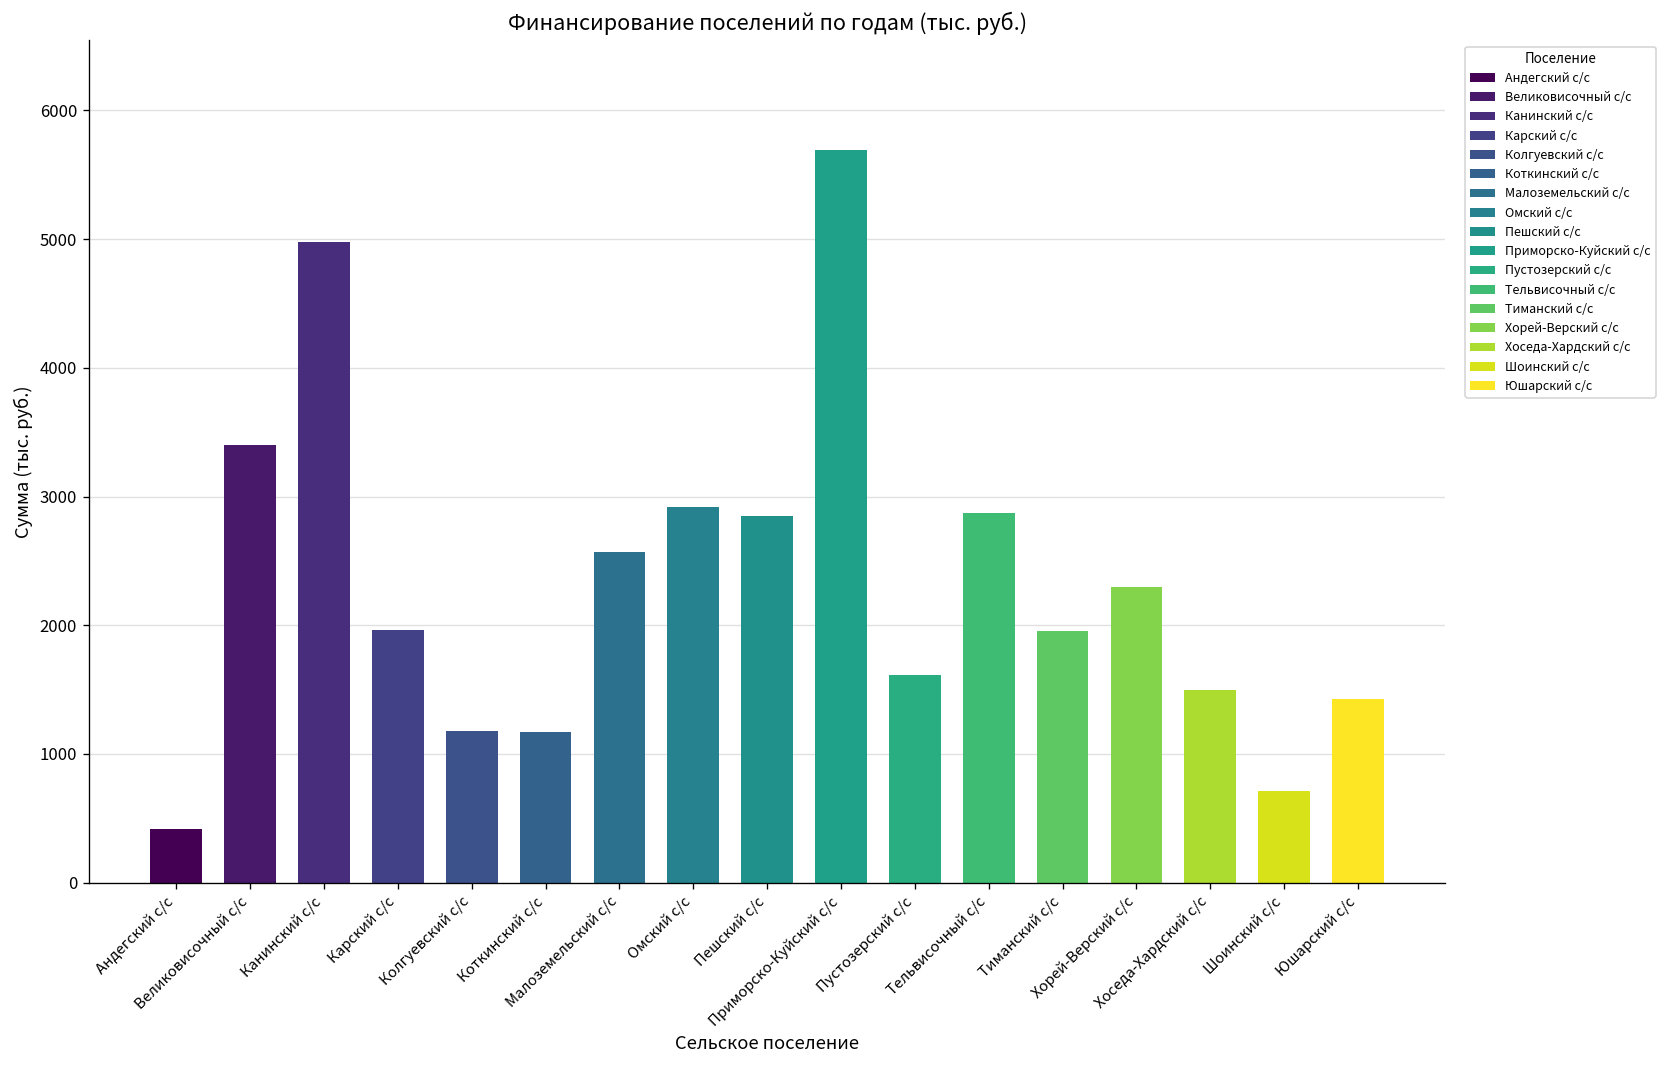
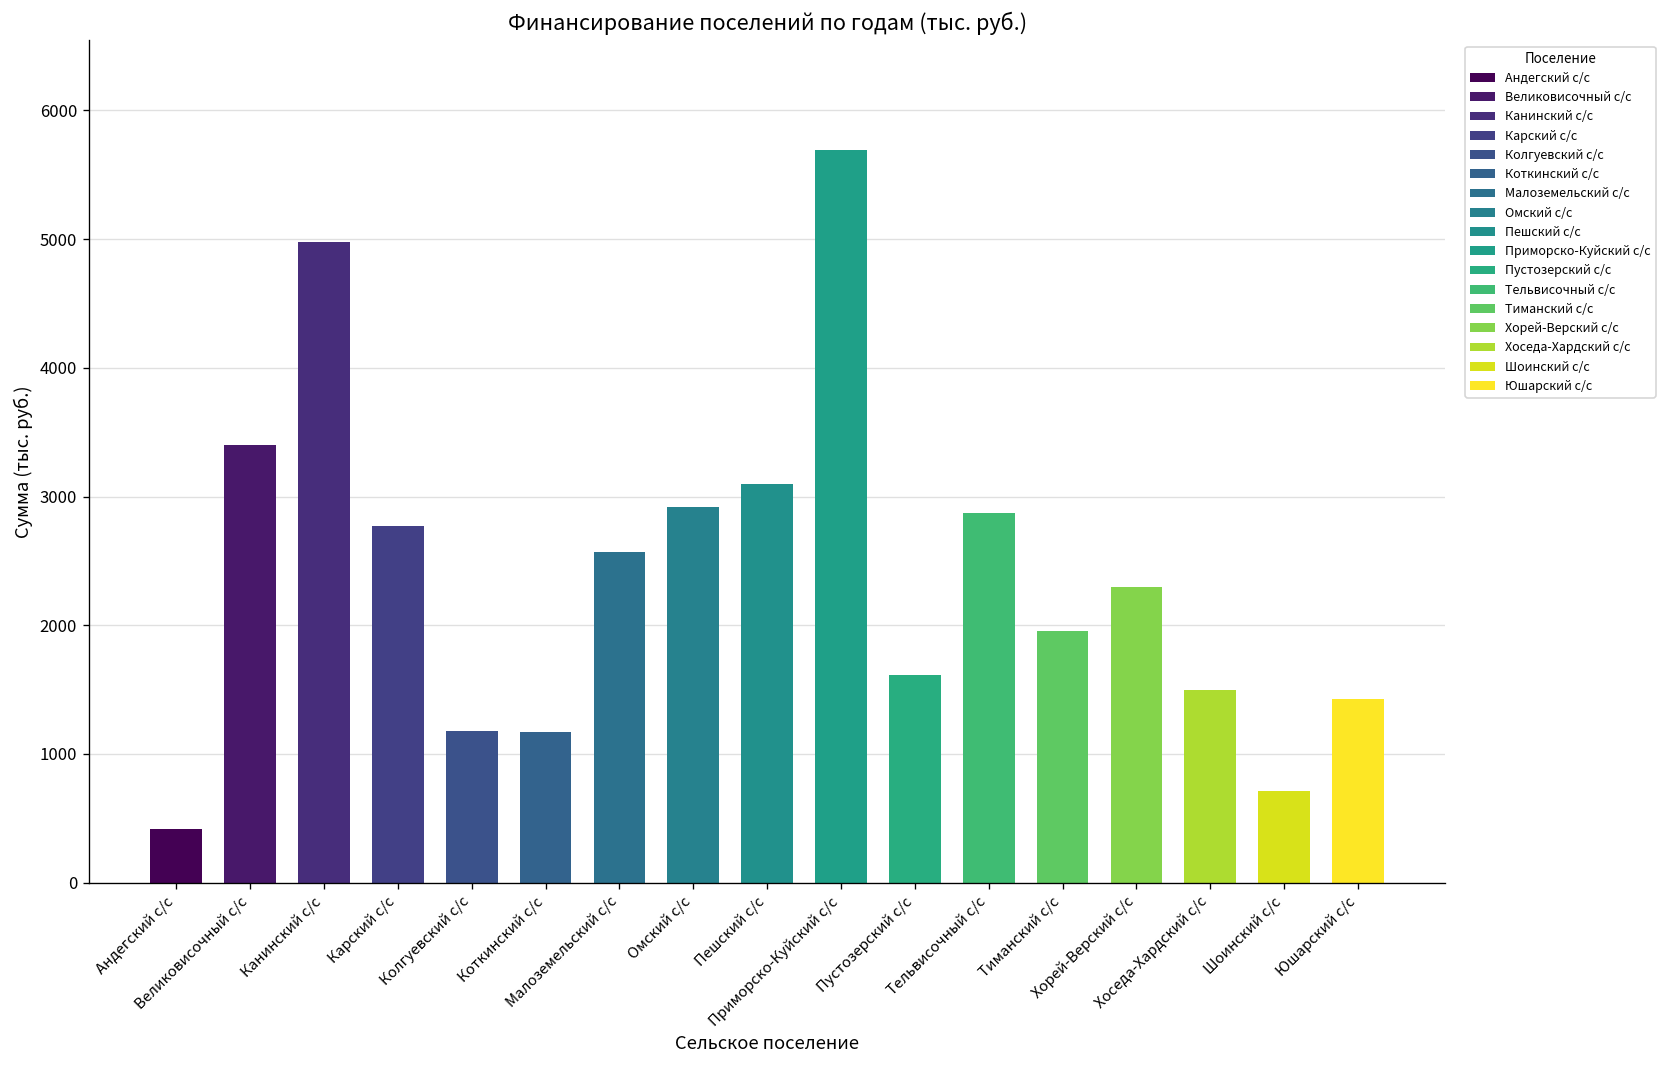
Карский с/с: 1970 -> 2770
Пешский с/с: 2850 -> 3100
